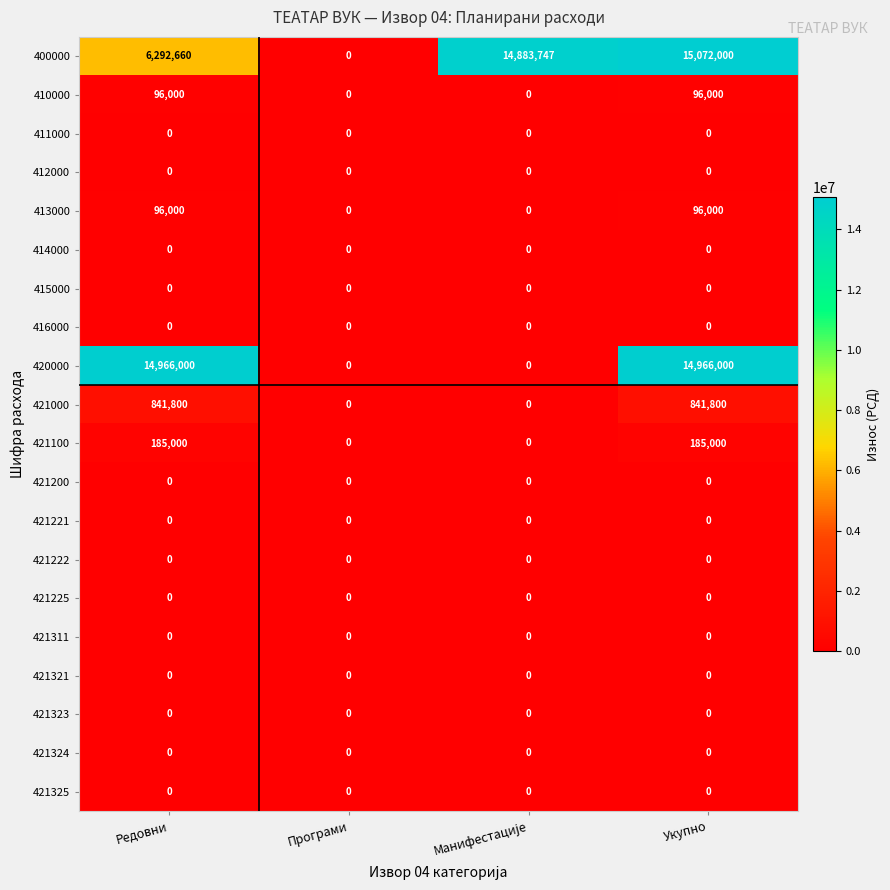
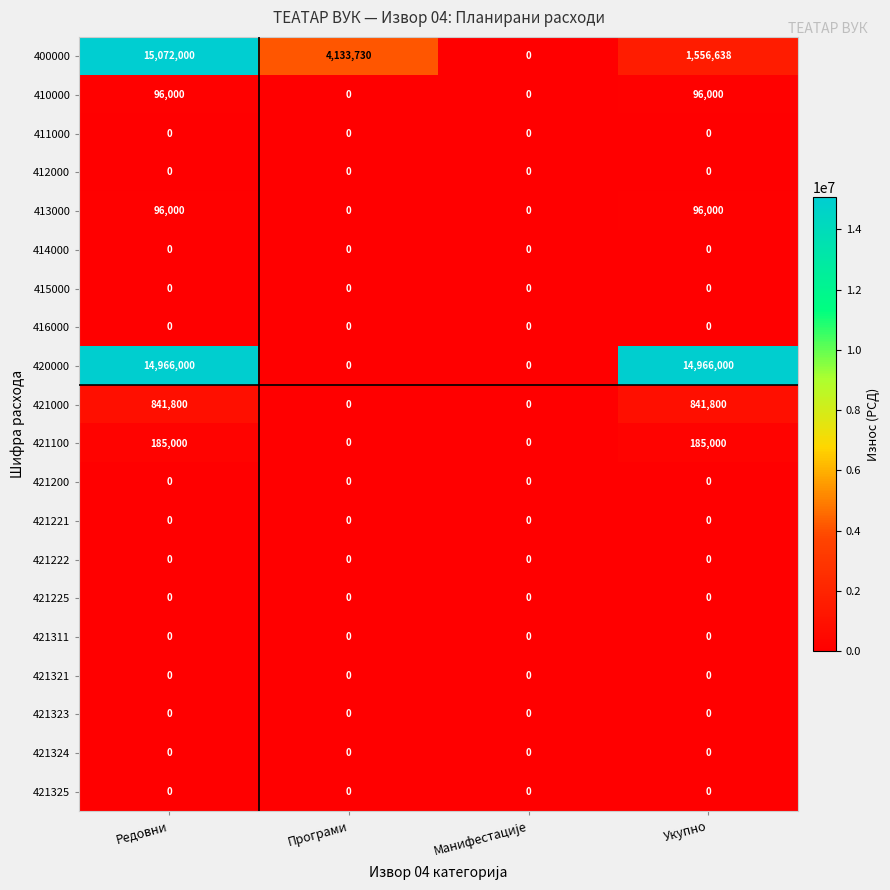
400000, Редовни: 6,292,660 -> 15,072,000
400000, Програми: 0 -> 4,133,730
400000, Манифестације: 14,883,747 -> 0
400000, Укупно: 15,072,000 -> 1,556,638
